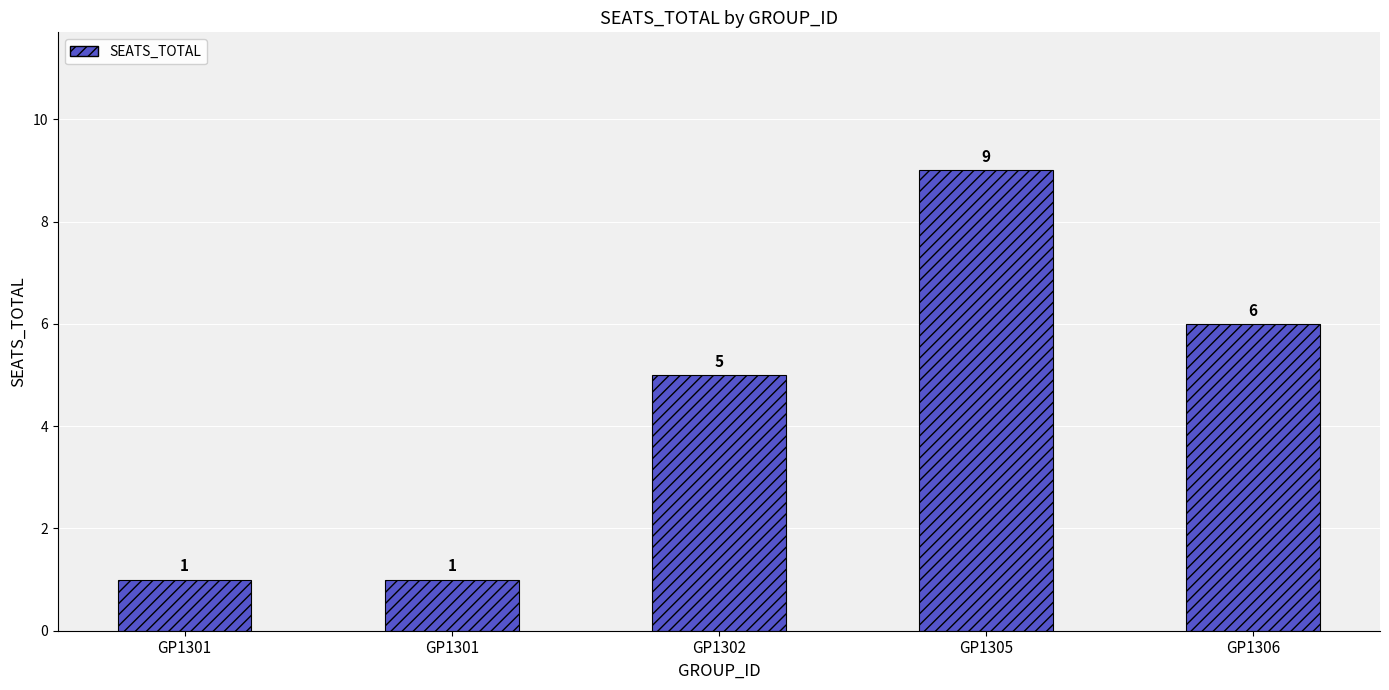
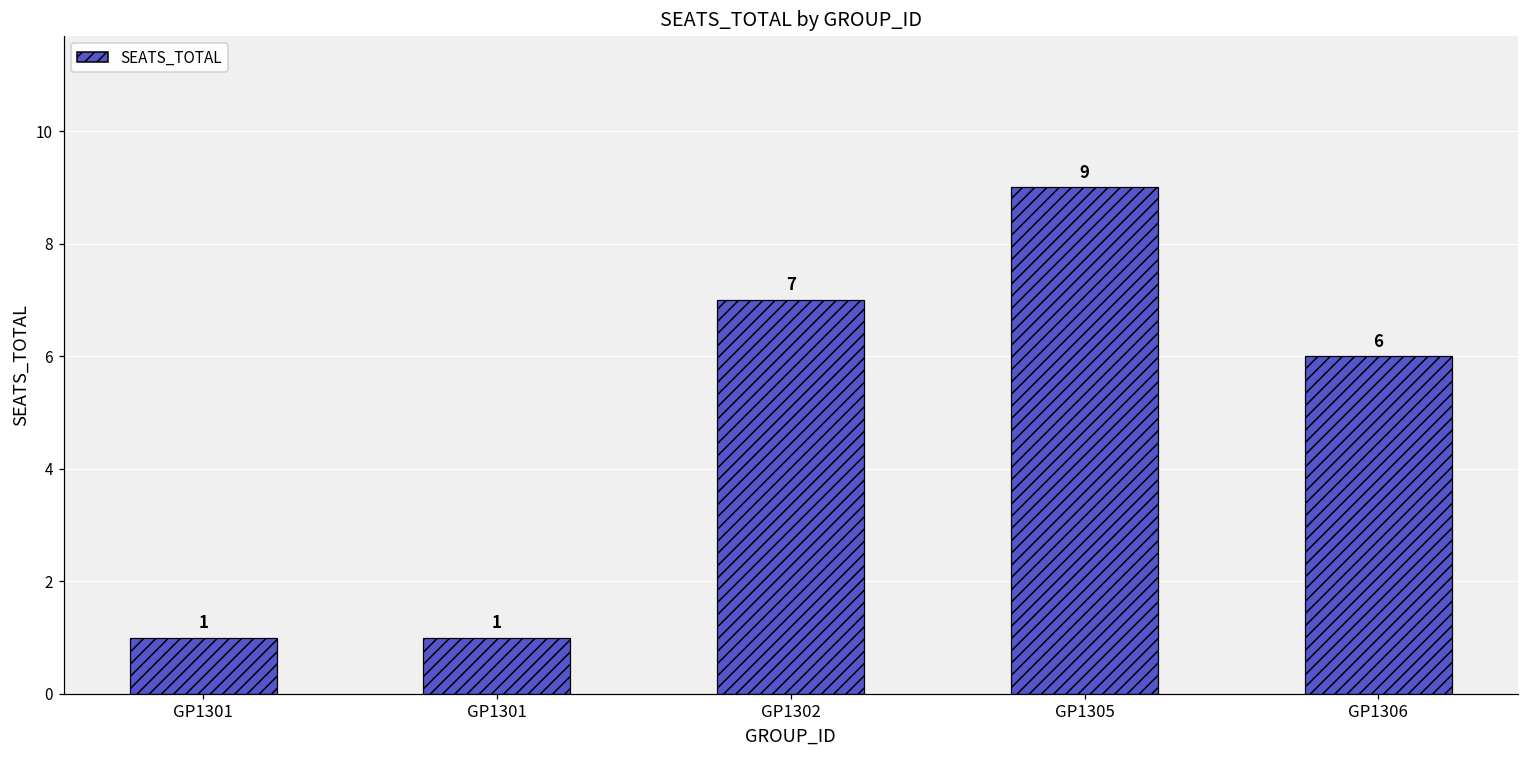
GP1302: 5 -> 7
